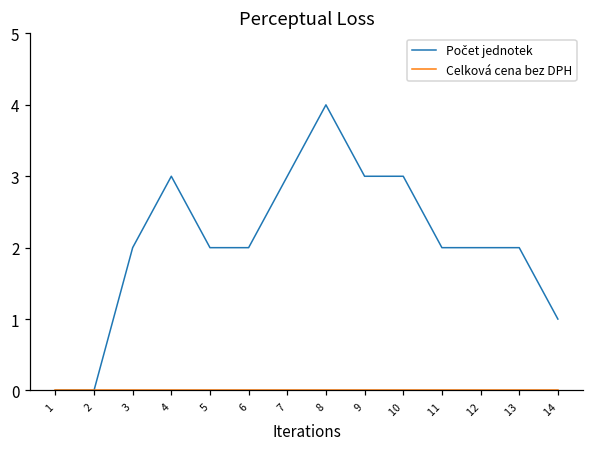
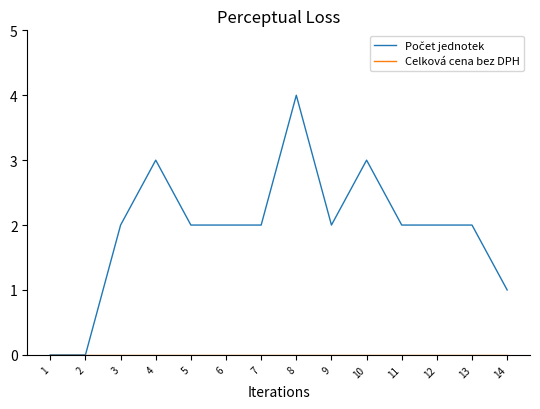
Počet jednotek, 7: 3 -> 2
Počet jednotek, 9: 3 -> 2
